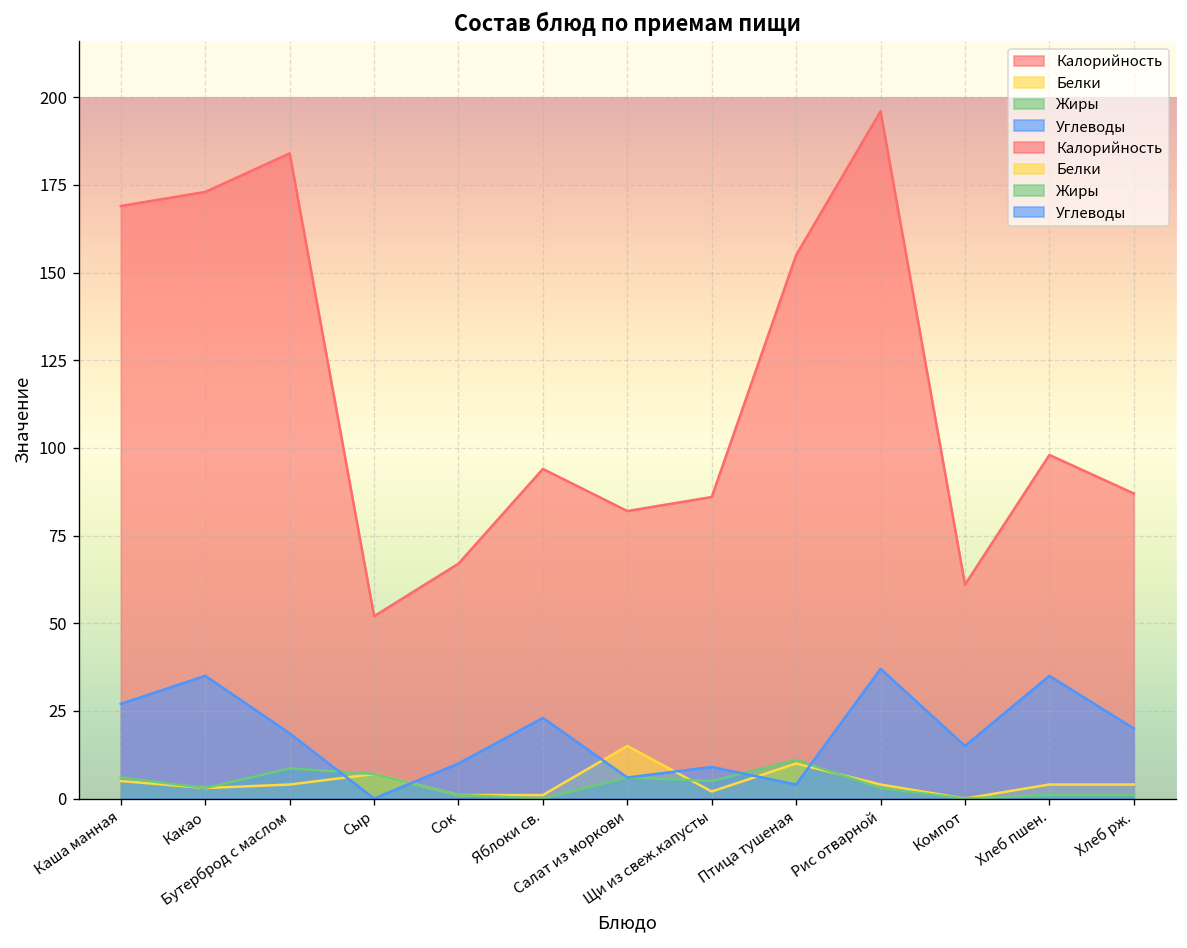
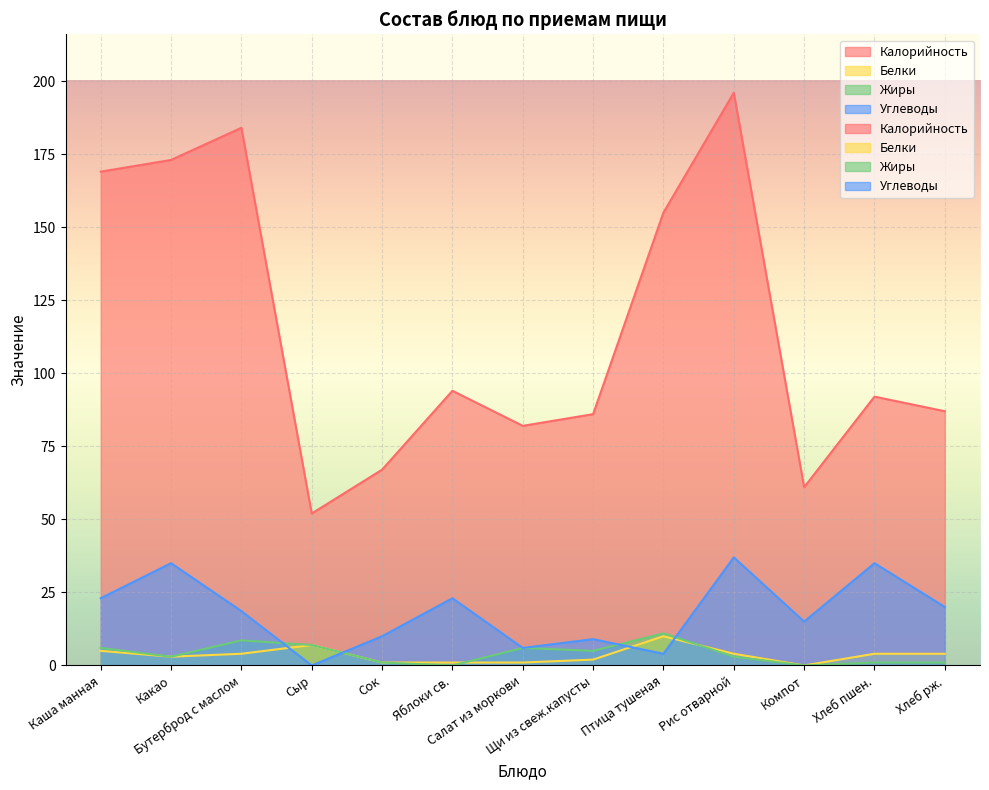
Углеводы, Каша манная: 27 -> 23
Белки, Салат из моркови: 15 -> 1
Калорийность, Хлеб пшен.: 98 -> 92
